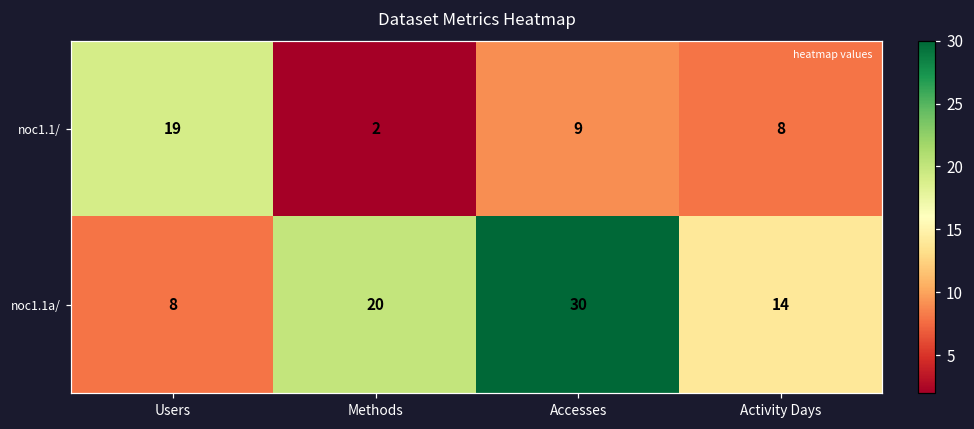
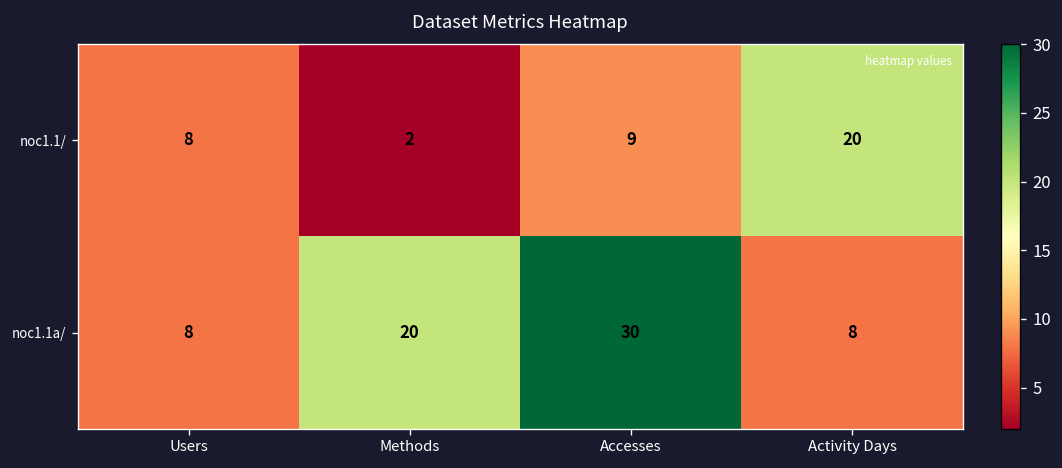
noc1.1/, Users: 19 -> 8
noc1.1/, Activity Days: 8 -> 20
noc1.1a/, Activity Days: 14 -> 8
